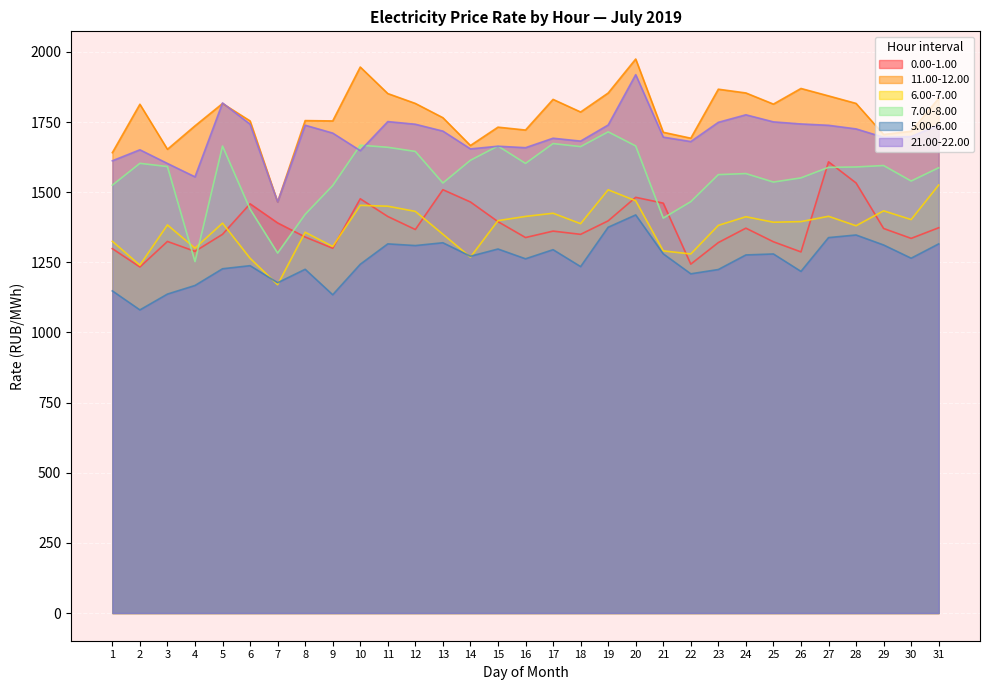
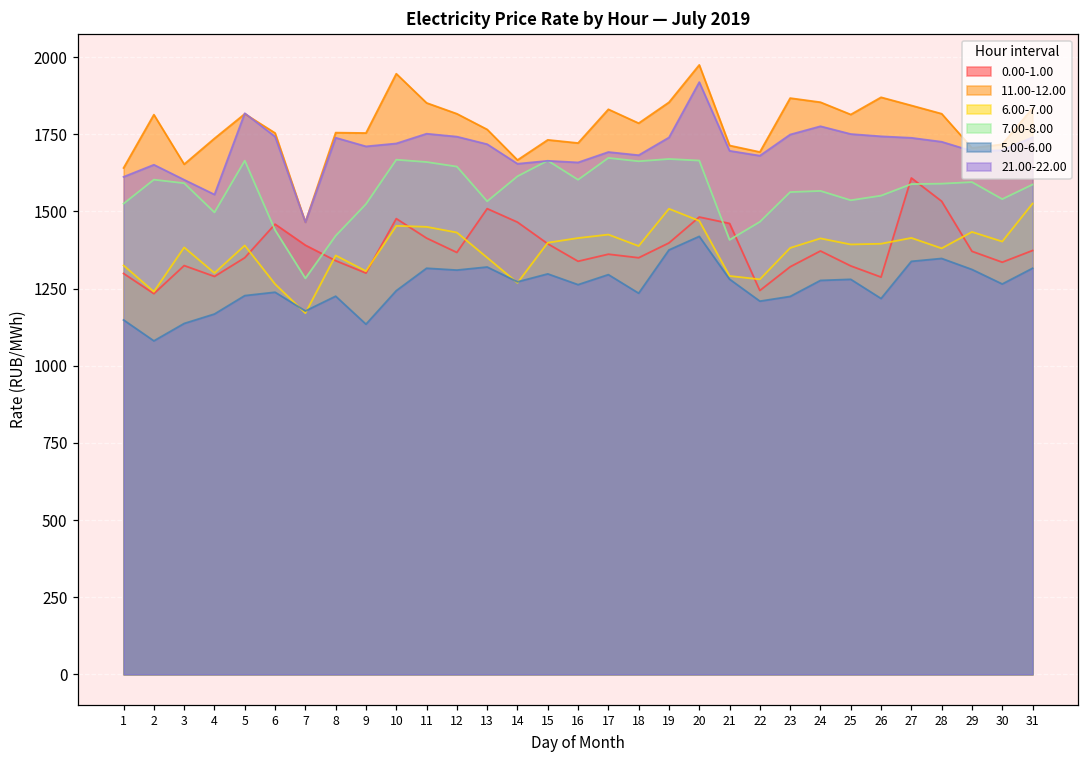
7.00-8.00, 4: 1250 -> 1500
21.00-22.00, 10: 1650 -> 1720
7.00-8.00, 19: 1720 -> 1670
